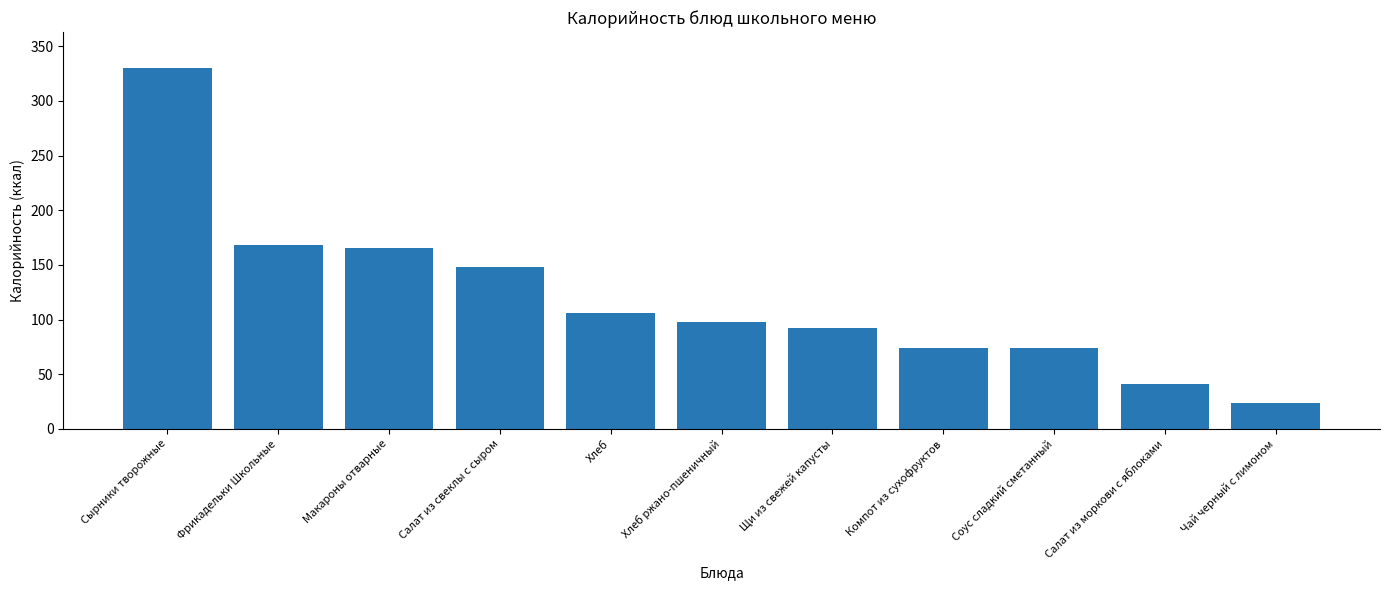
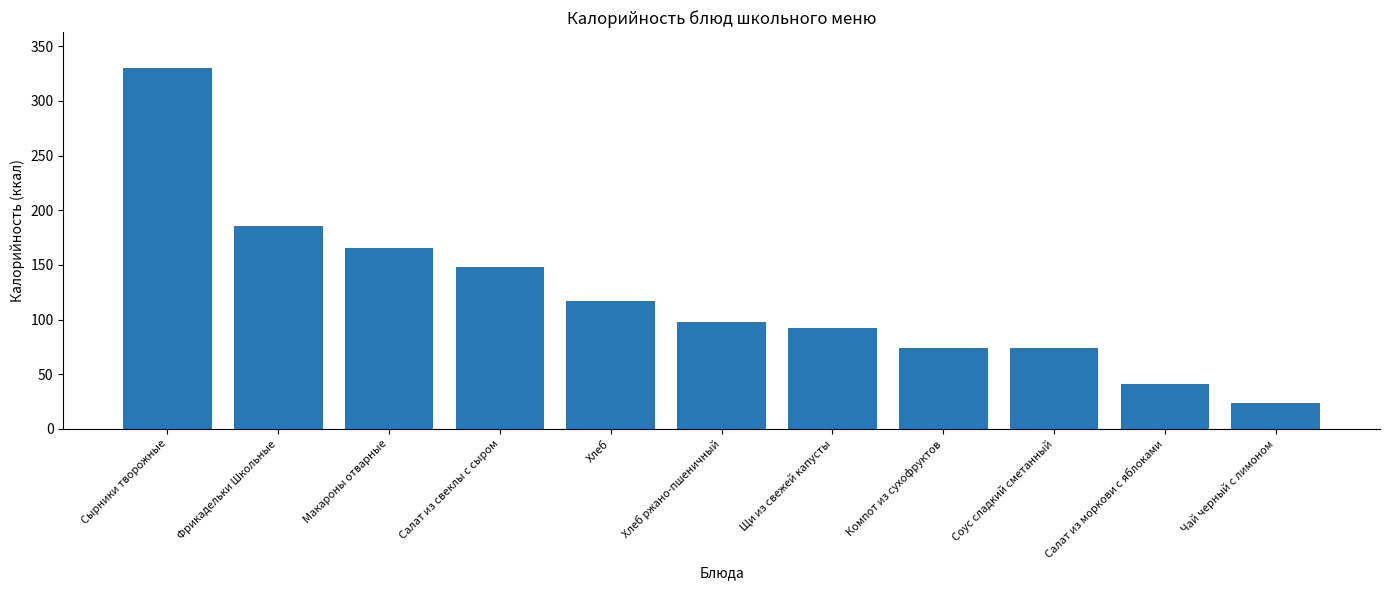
Фрикадельки Школьные: 168 -> 185
Хлеб: 106 -> 117
